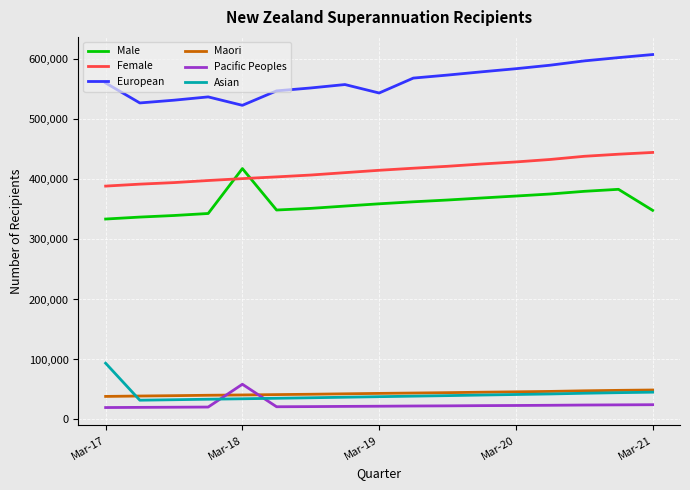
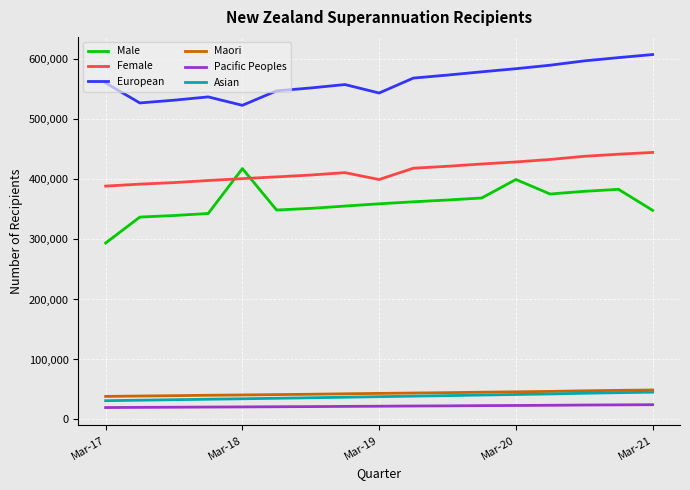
Male, Mar-17: 330,000 -> 290,000
Asian, Mar-17: 90,000 -> 30,000
Pacific Peoples, Mar-18: 60,000 -> 20,000
Female, Mar-19: 420,000 -> 400,000
Male, Mar-20: 370,000 -> 400,000
